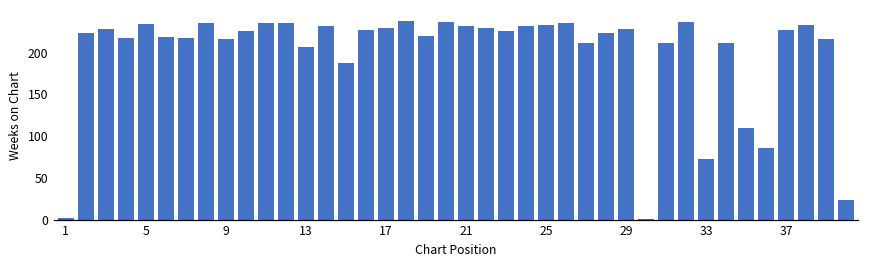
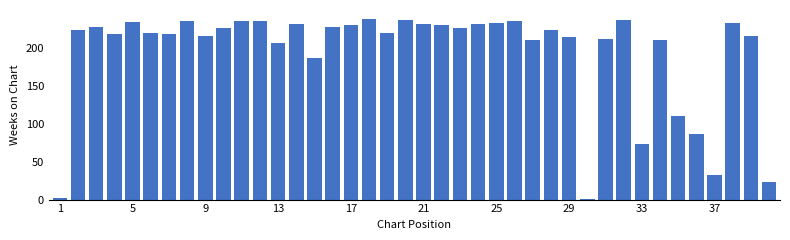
29: 230 -> 210
37: 230 -> 30
